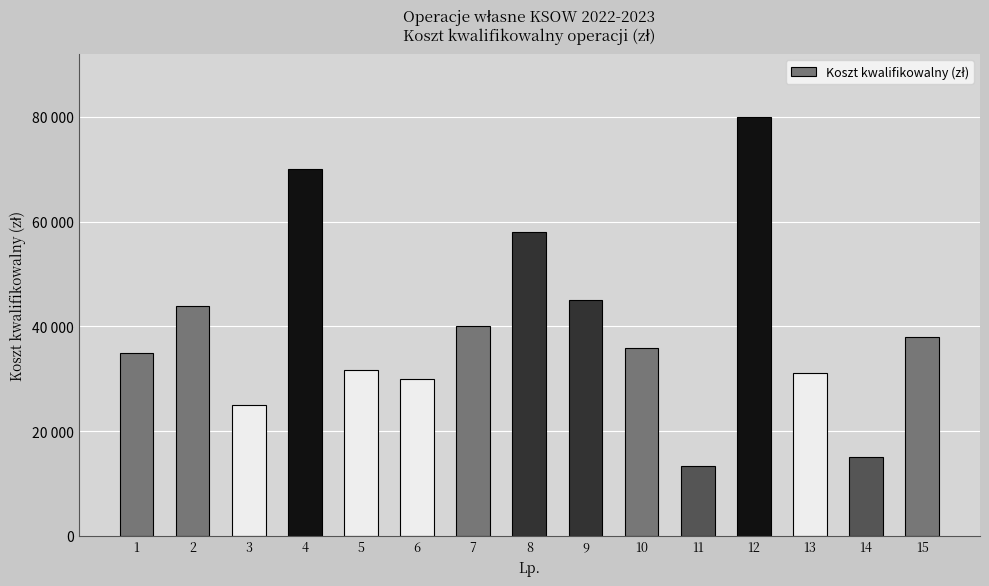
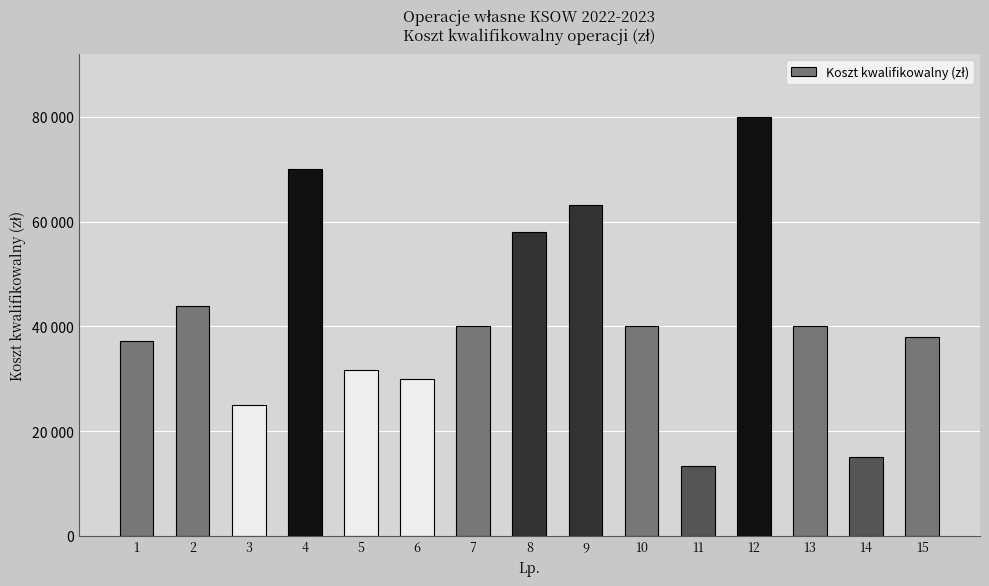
1: 35000 -> 37000
9: 45000 -> 63000
10: 36000 -> 40000
13: 31000 -> 40000
